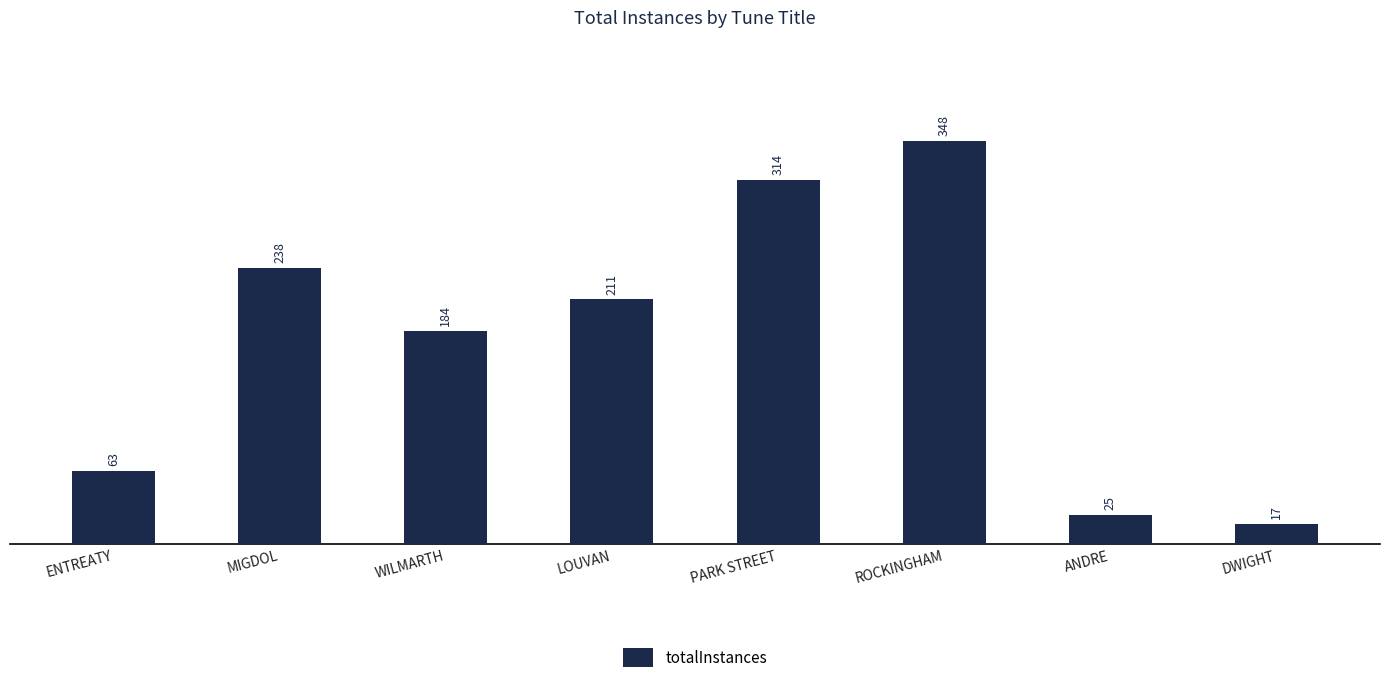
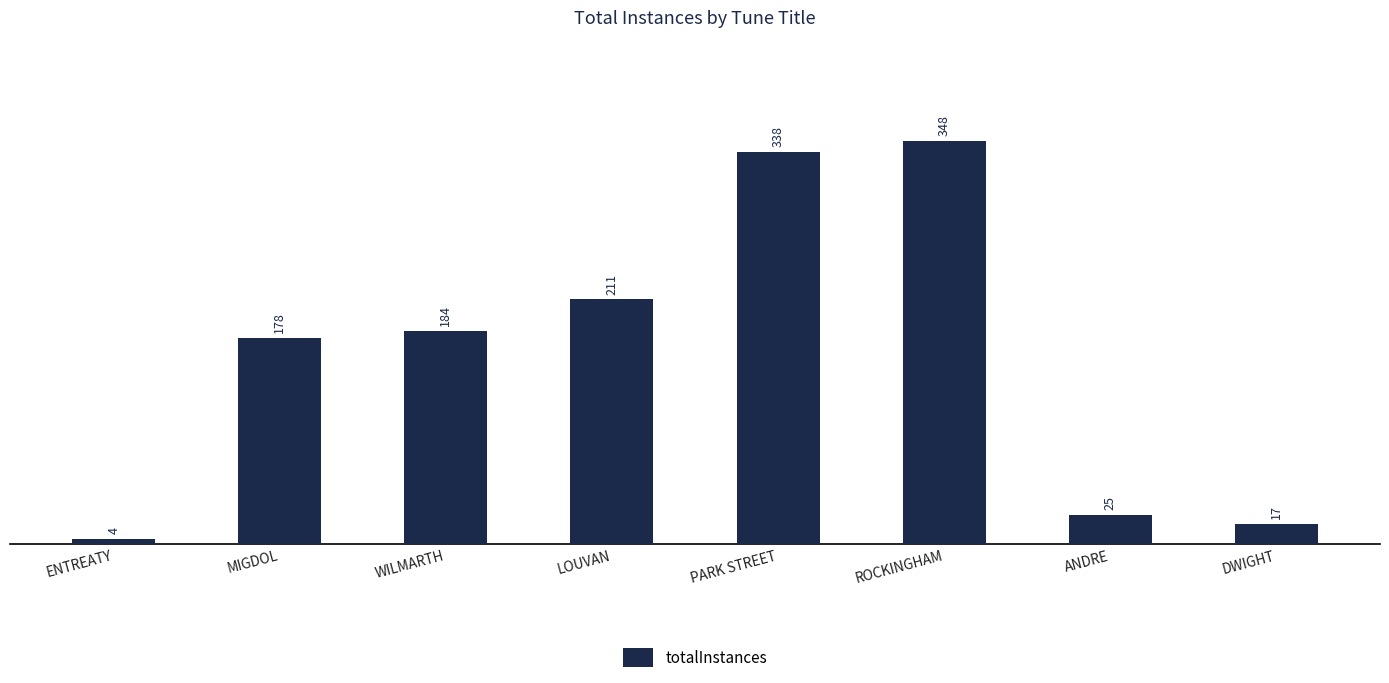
ENTREATY: 63 -> 4
MIGDOL: 238 -> 178
PARK STREET: 314 -> 338
